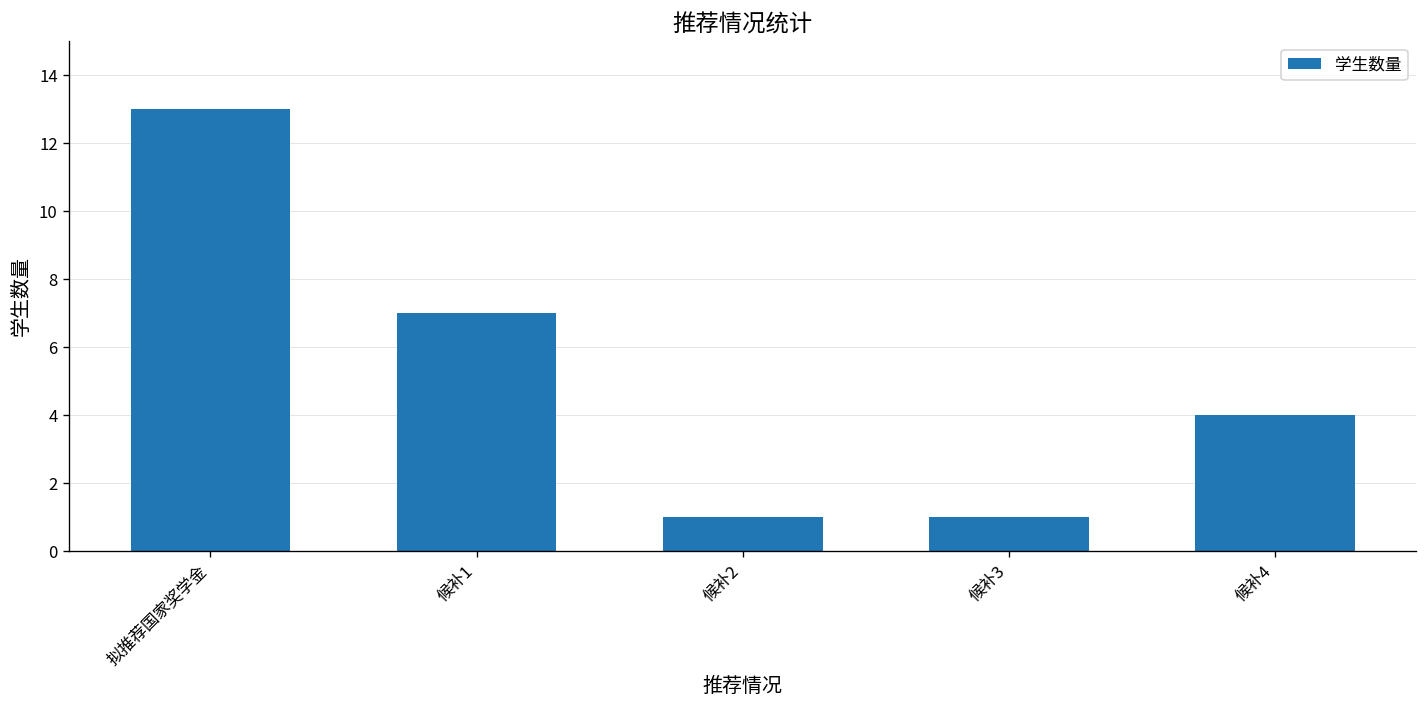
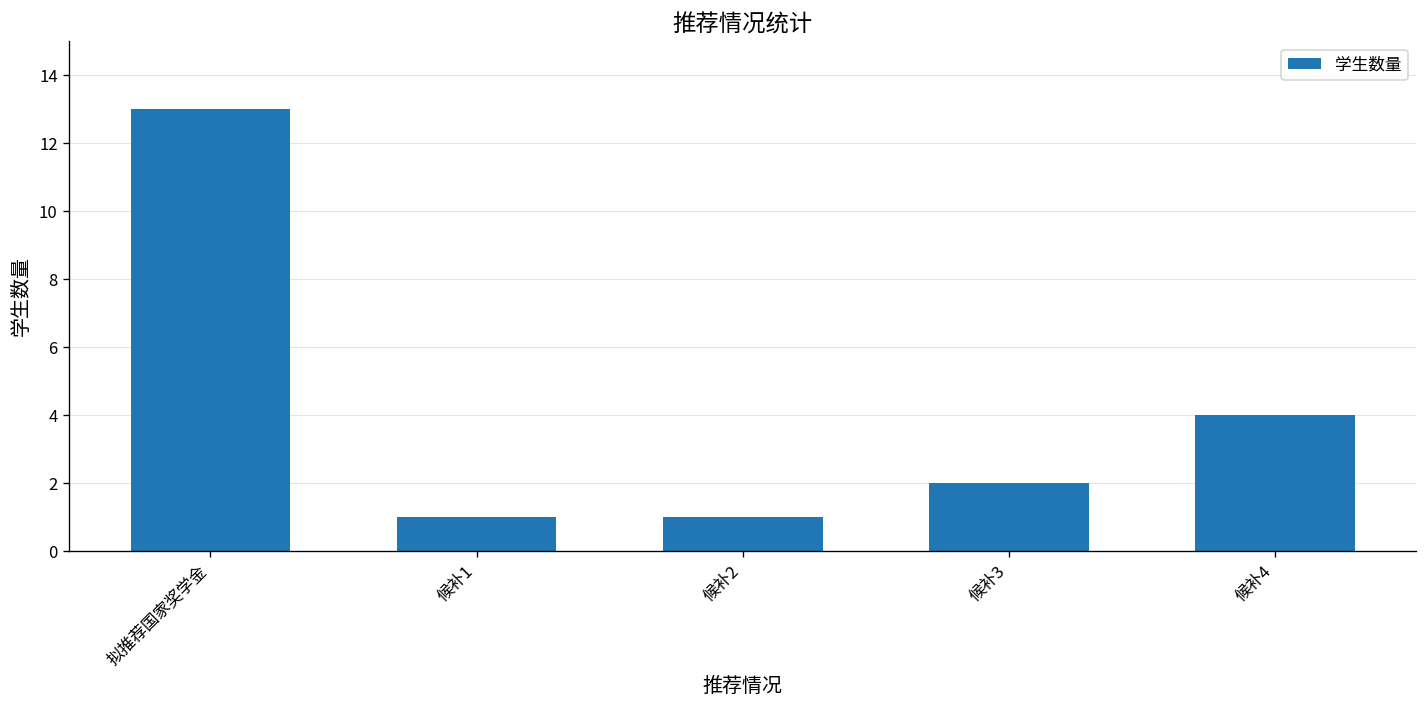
候补1: 7 -> 1
候补3: 1 -> 2
